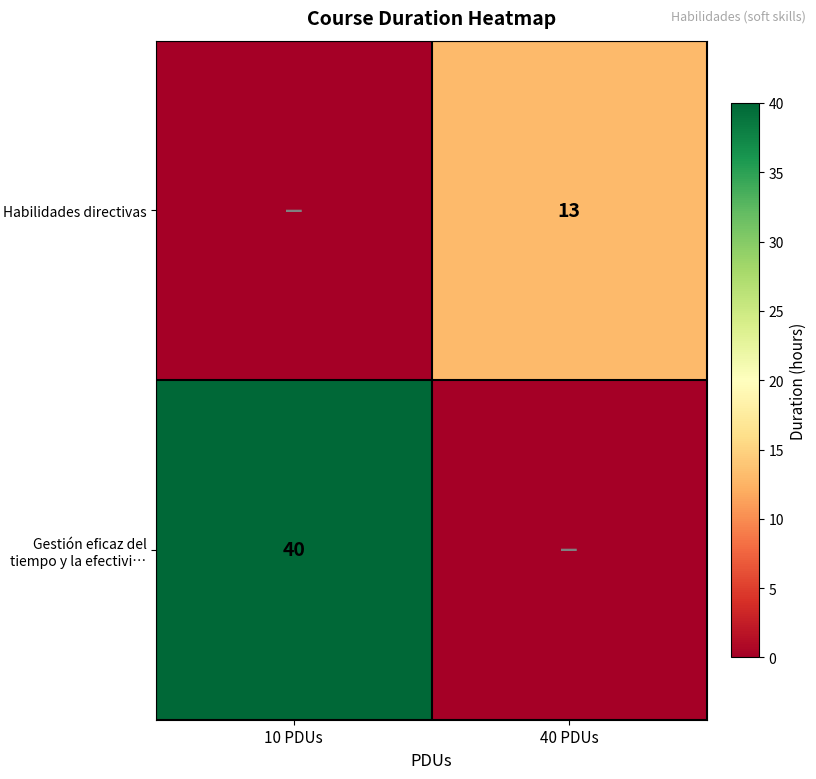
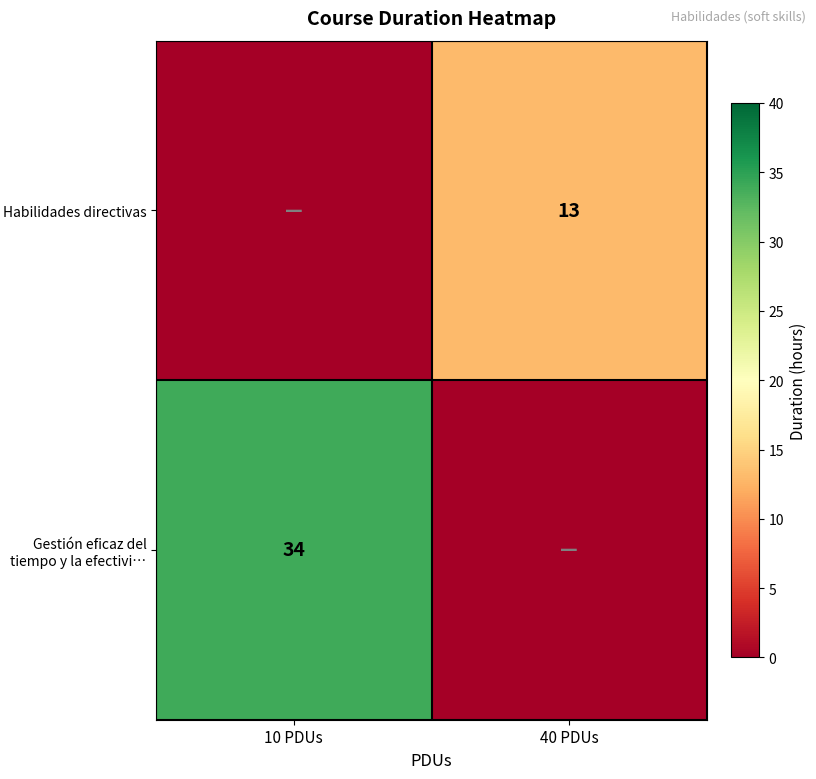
Gestión eficaz del tiempo y la efectivi…, 10 PDUs: 40 -> 34
